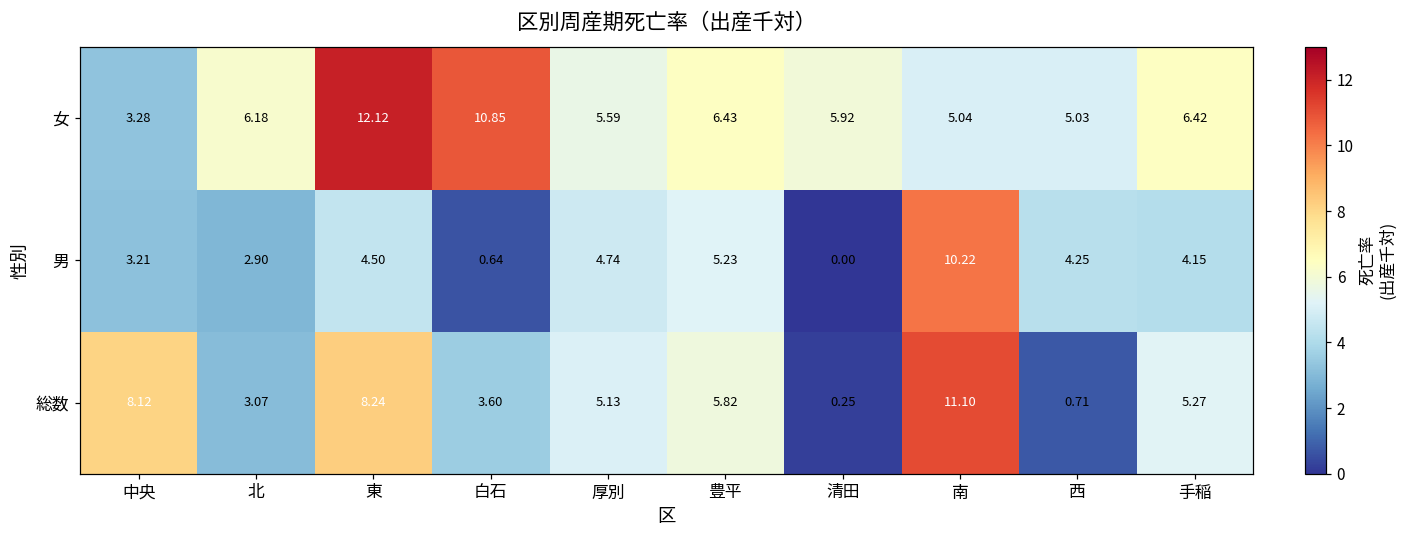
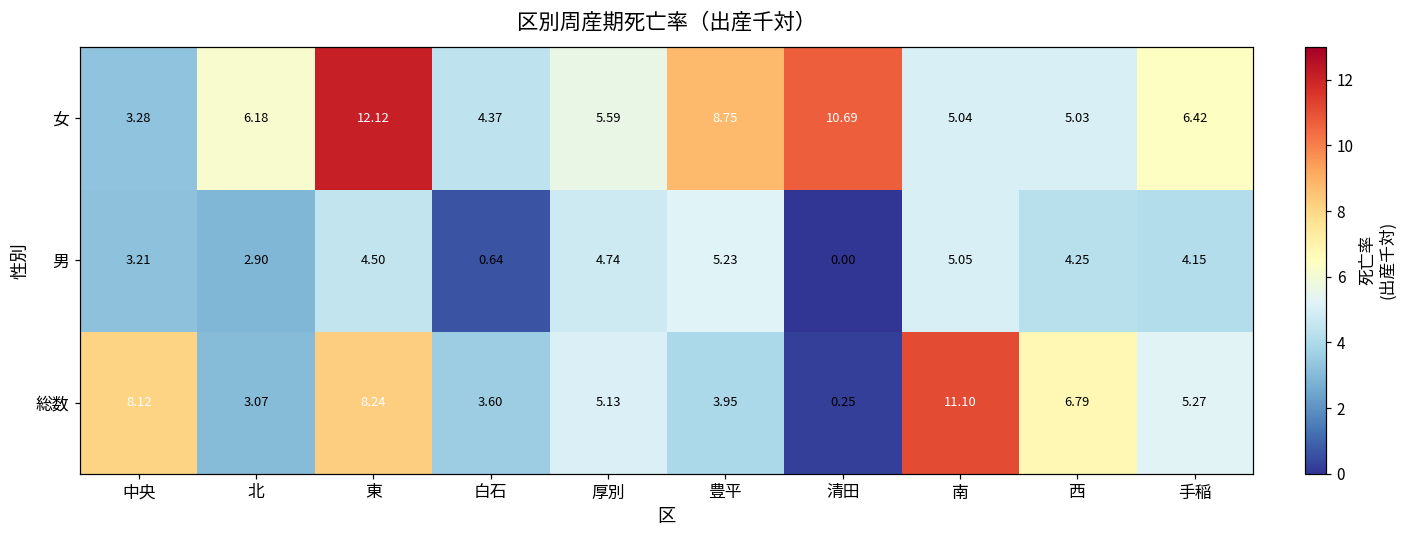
女, 白石: 10.85 -> 4.37
女, 豊平: 6.43 -> 8.75
女, 清田: 5.92 -> 10.69
男, 南: 10.22 -> 5.05
総数, 豊平: 5.82 -> 3.95
総数, 西: 0.71 -> 6.79
